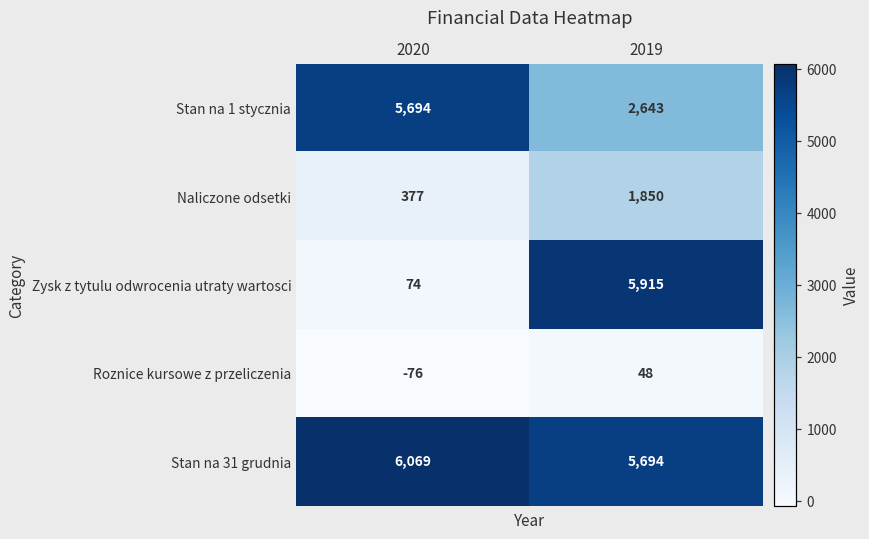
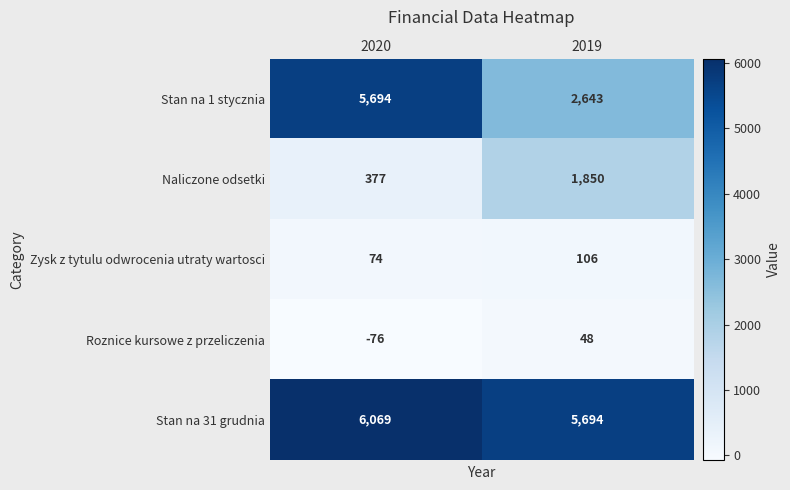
Zysk z tytulu odwrocenia utraty wartosci, 2019: 5,915 -> 106
